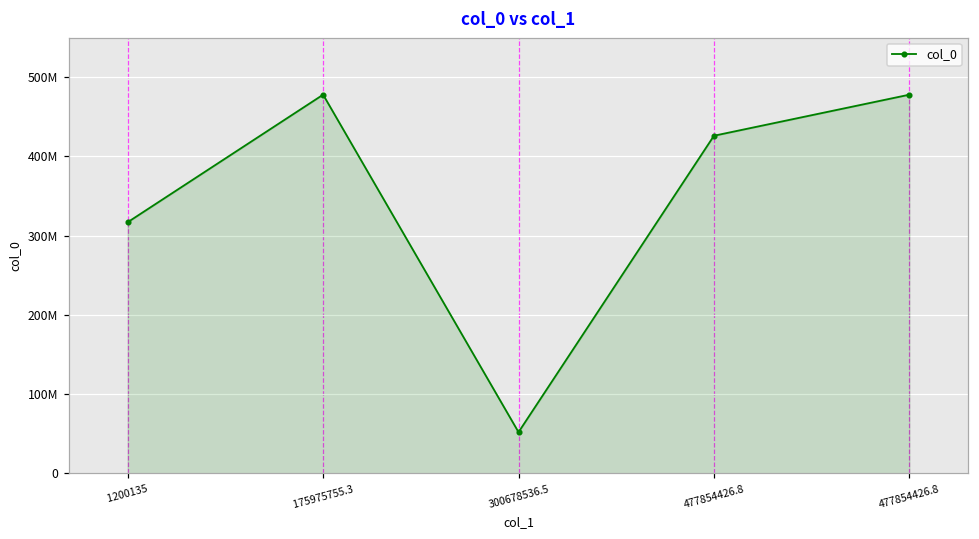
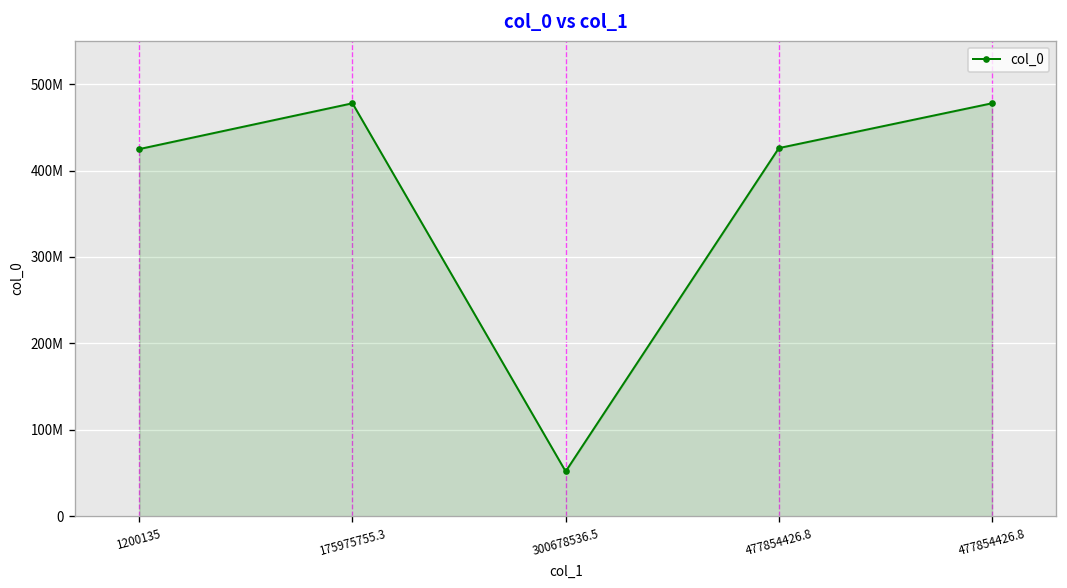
1200135: 320000000 -> 420000000
